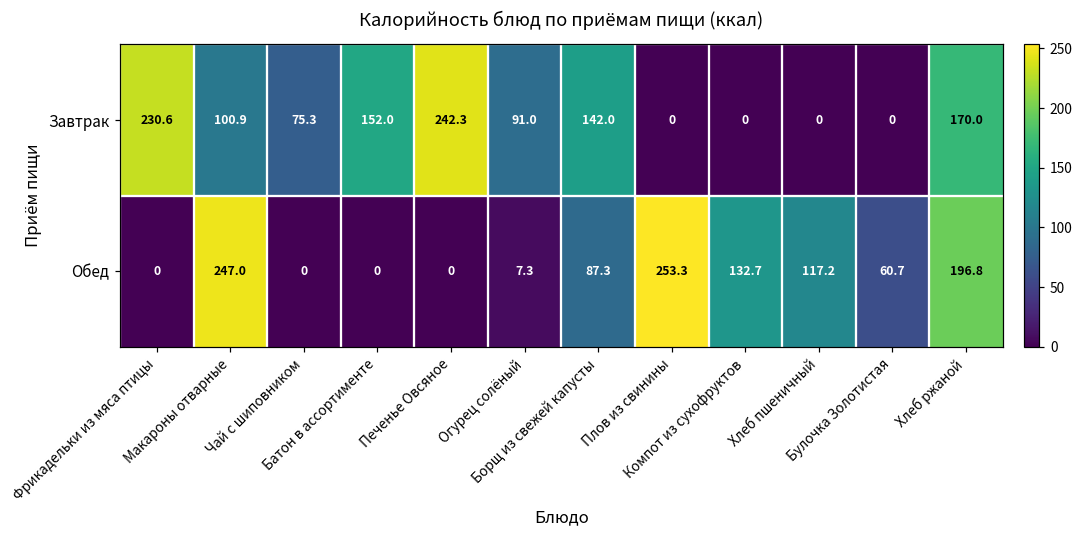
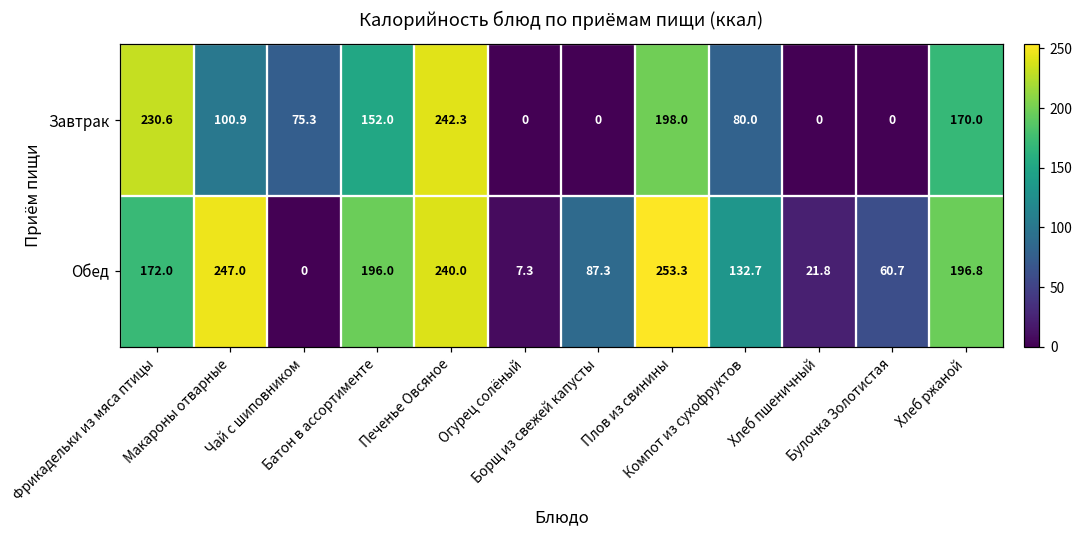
Завтрак, Огурец солёный: 91.0 -> 0
Завтрак, Борщ из свежей капусты: 142.0 -> 0
Завтрак, Плов из свинины: 0 -> 198.0
Завтрак, Компот из сухофруктов: 0 -> 80.0
Обед, Фрикадельки из мяса птицы: 0 -> 172.0
Обед, Батон в ассортименте: 0 -> 196.0
Обед, Печенье Овсяное: 0 -> 240.0
Обед, Хлеб пшеничный: 117.2 -> 21.8
